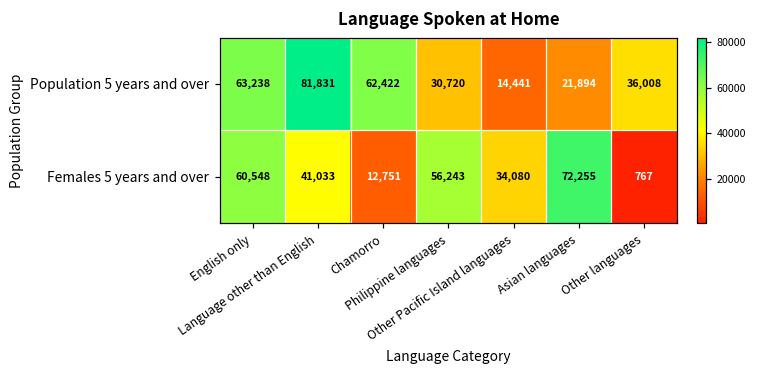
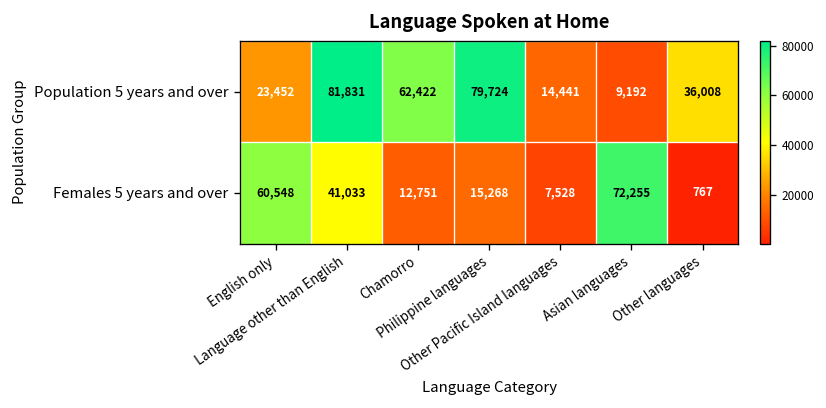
Population 5 years and over, English only: 63,238 -> 23,452
Population 5 years and over, Philippine languages: 30,720 -> 79,724
Population 5 years and over, Asian languages: 21,894 -> 9,192
Females 5 years and over, Philippine languages: 56,243 -> 15,268
Females 5 years and over, Other Pacific Island languages: 34,080 -> 7,528
